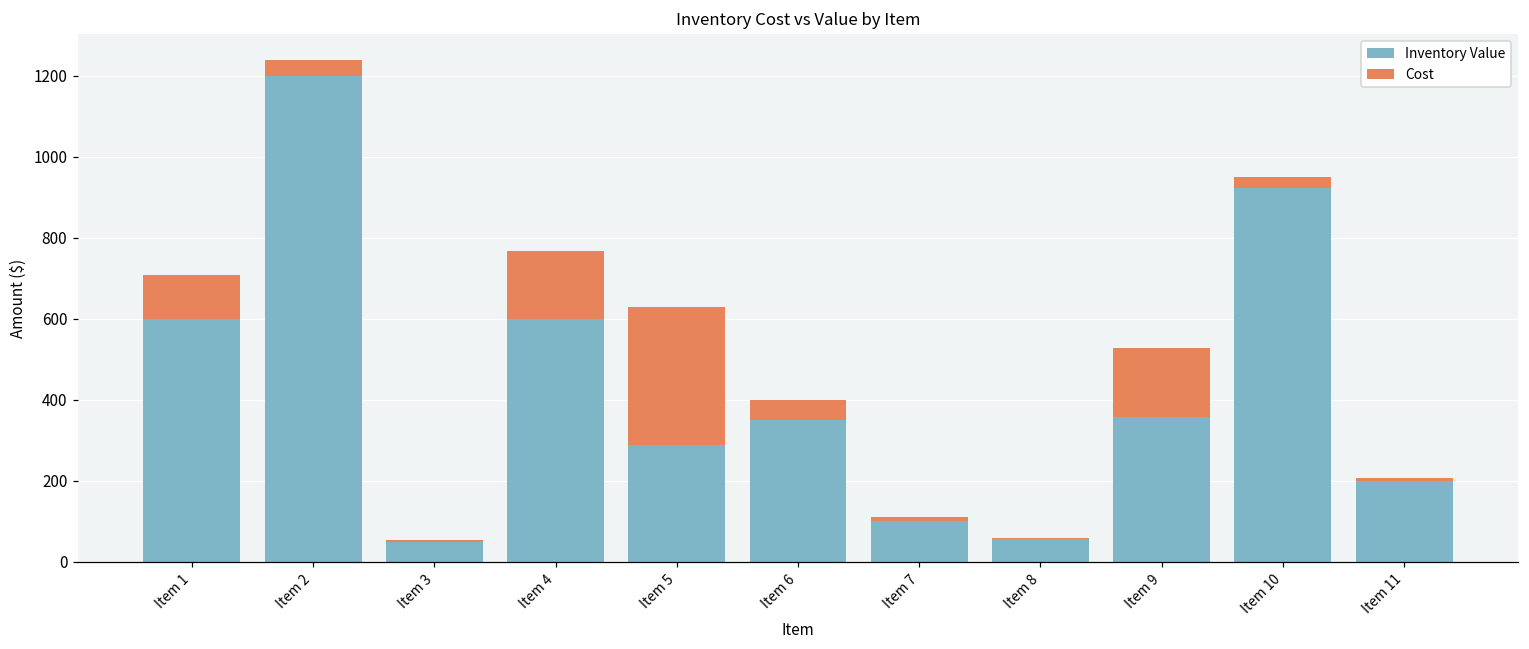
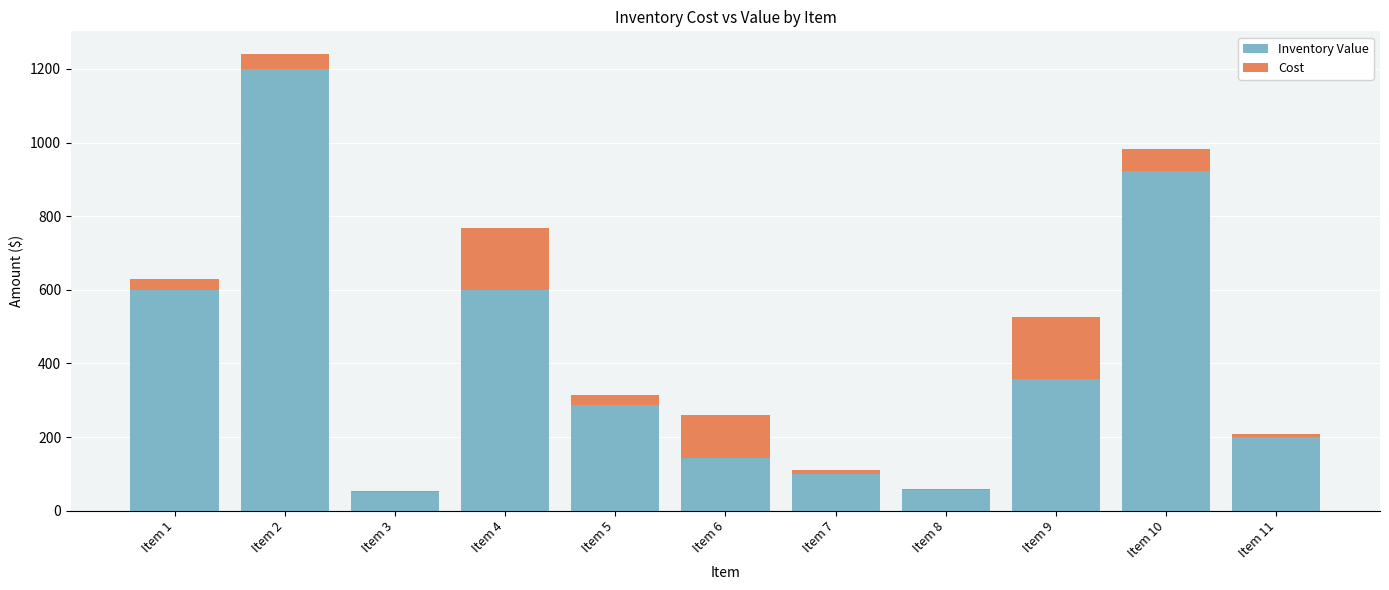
Cost, Item 1: 110 -> 30
Cost, Item 5: 340 -> 30
Inventory Value, Item 6: 350 -> 140
Cost, Item 6: 50 -> 120
Cost, Item 10: 30 -> 60
